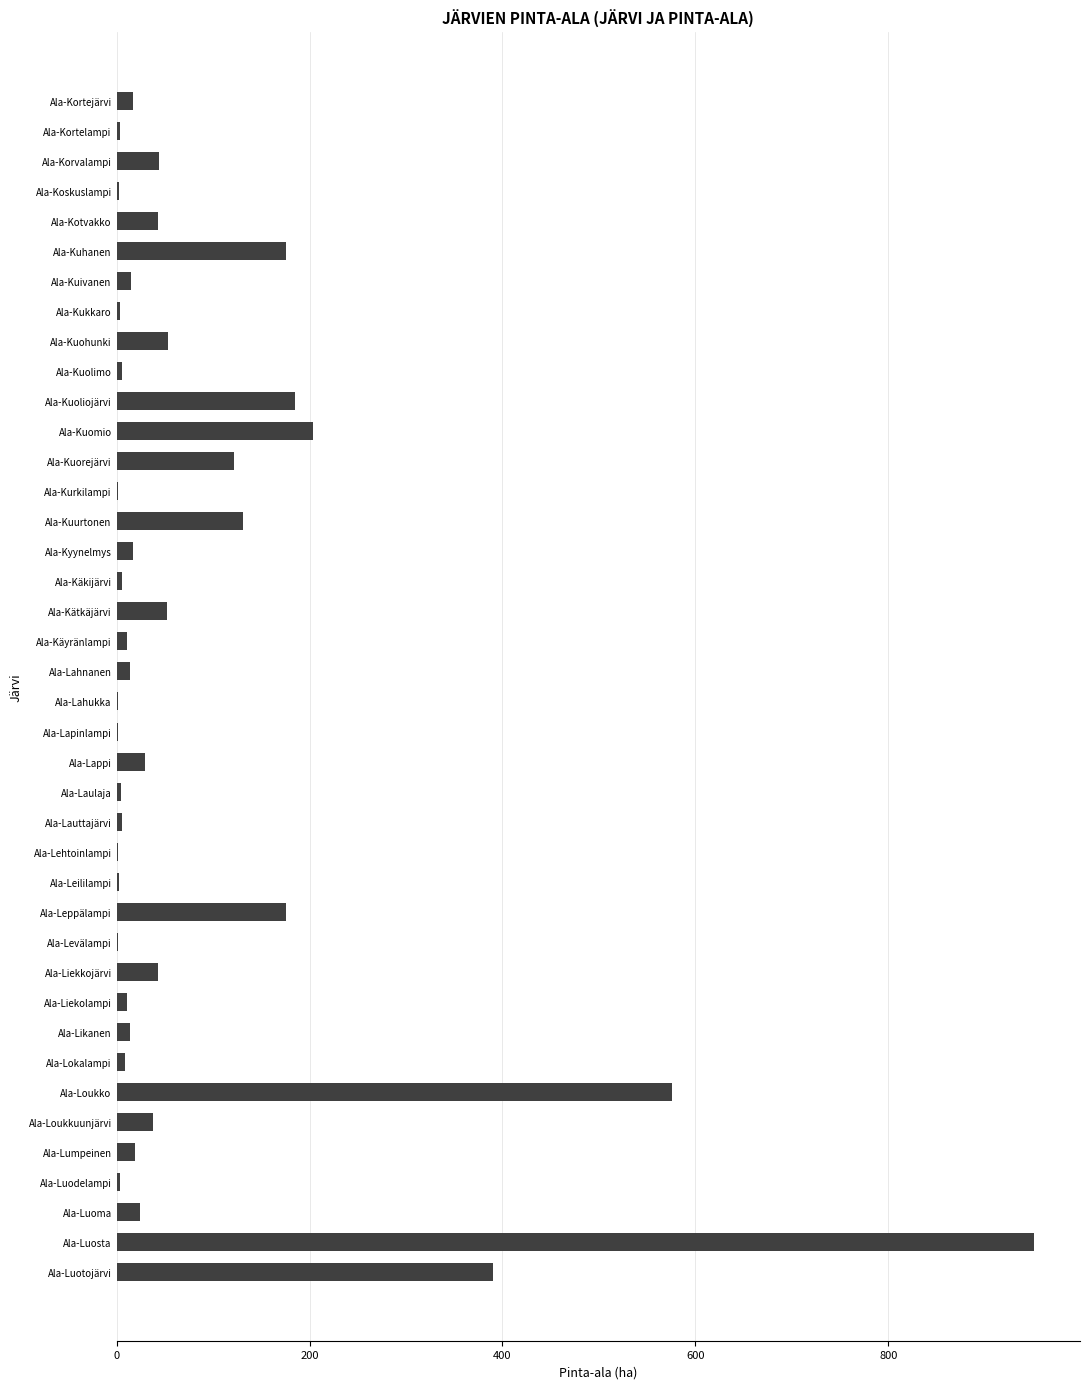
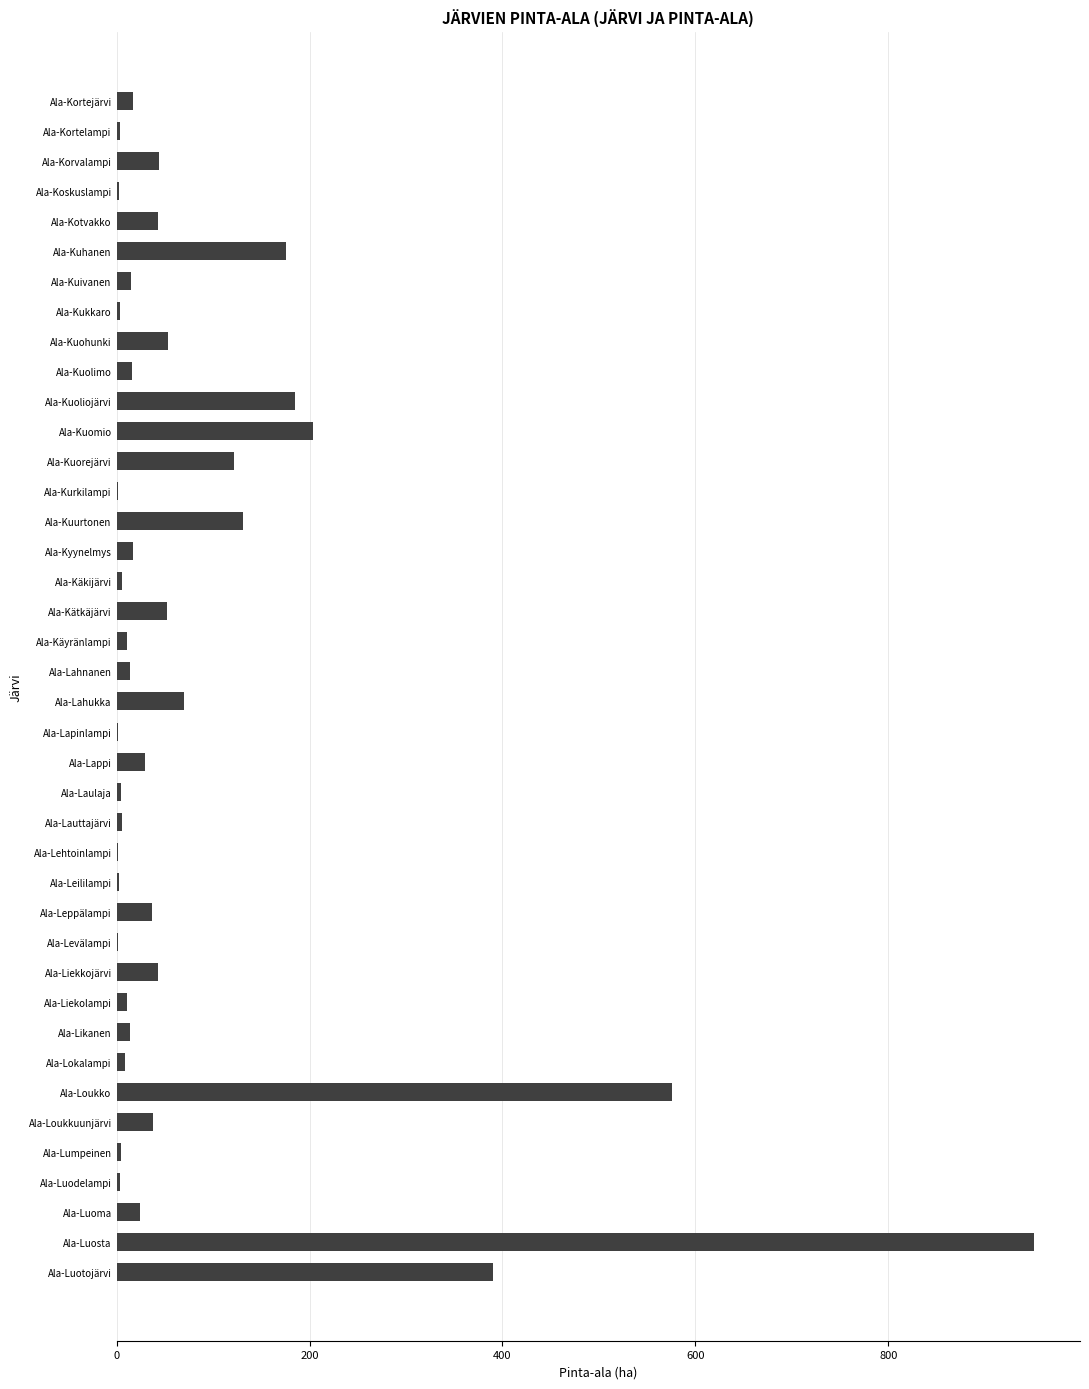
Ala-Kuolimo: 10 -> 20
Ala-Lahukka: 0 -> 70
Ala-Leppälampi: 180 -> 40
Ala-Lumpeinen: 20 -> 10
